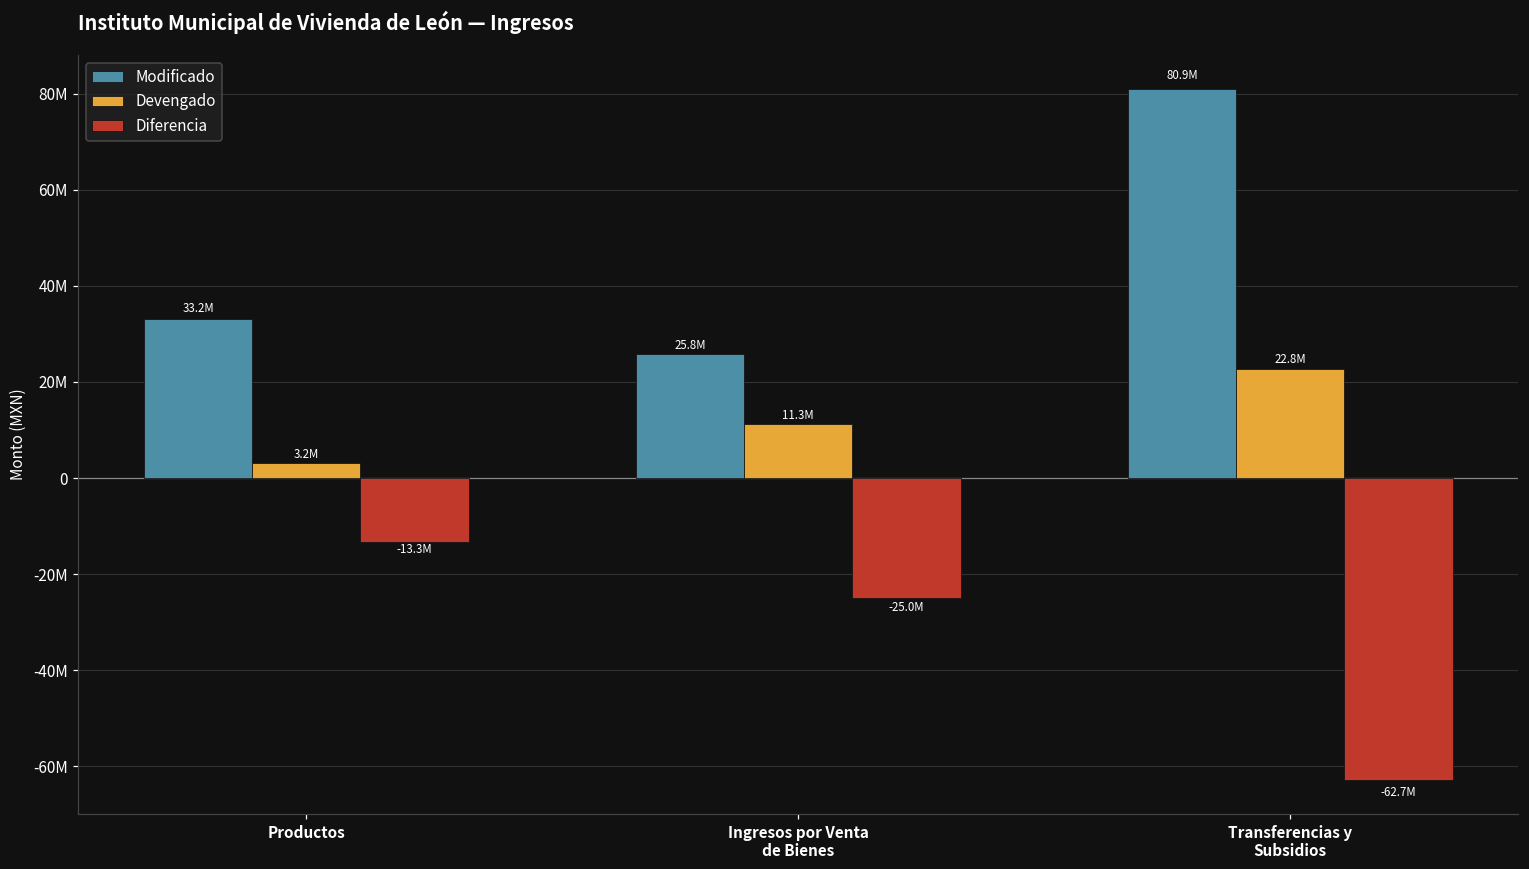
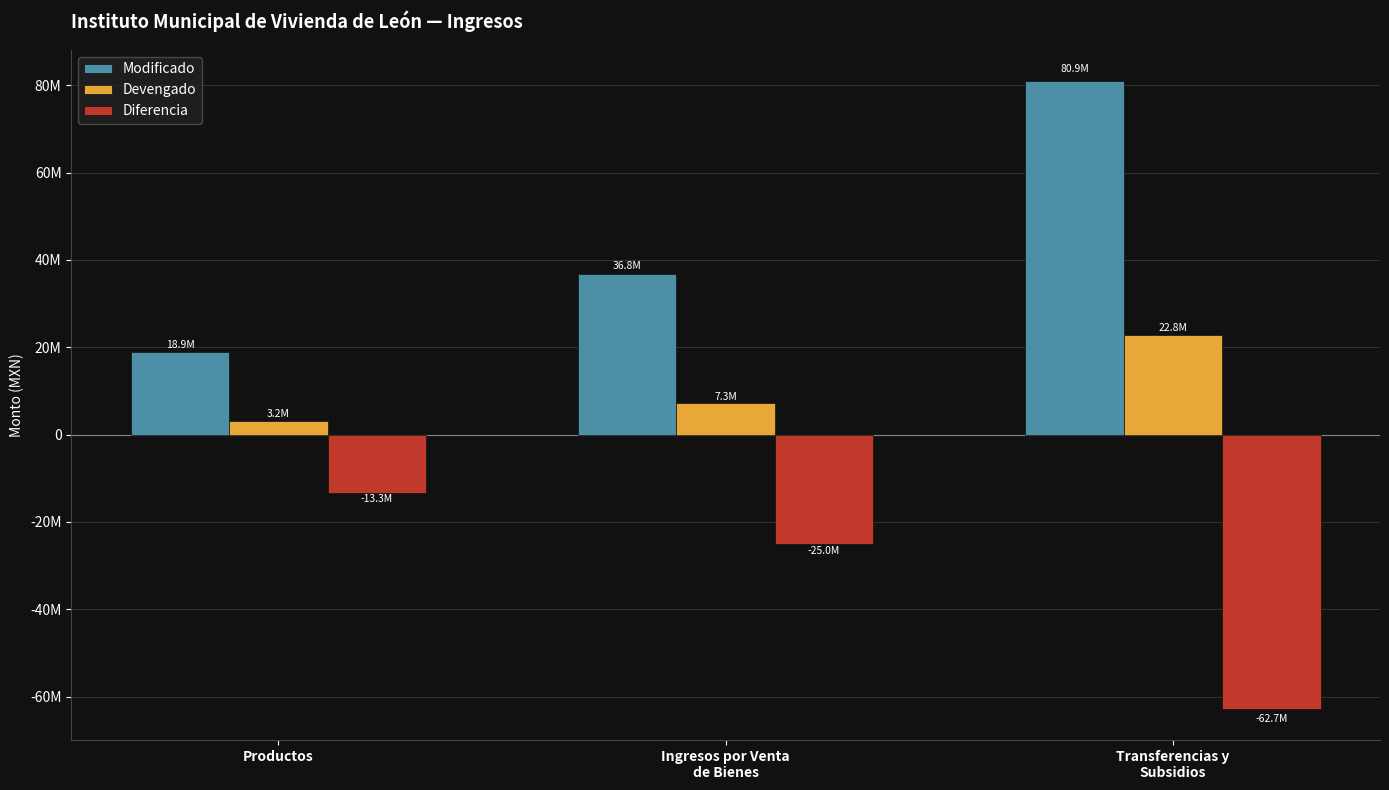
Modificado, Productos: 33.2M -> 18.9M
Modificado, Ingresos por Venta de Bienes: 25.8M -> 36.8M
Devengado, Ingresos por Venta de Bienes: 11.3M -> 7.3M
